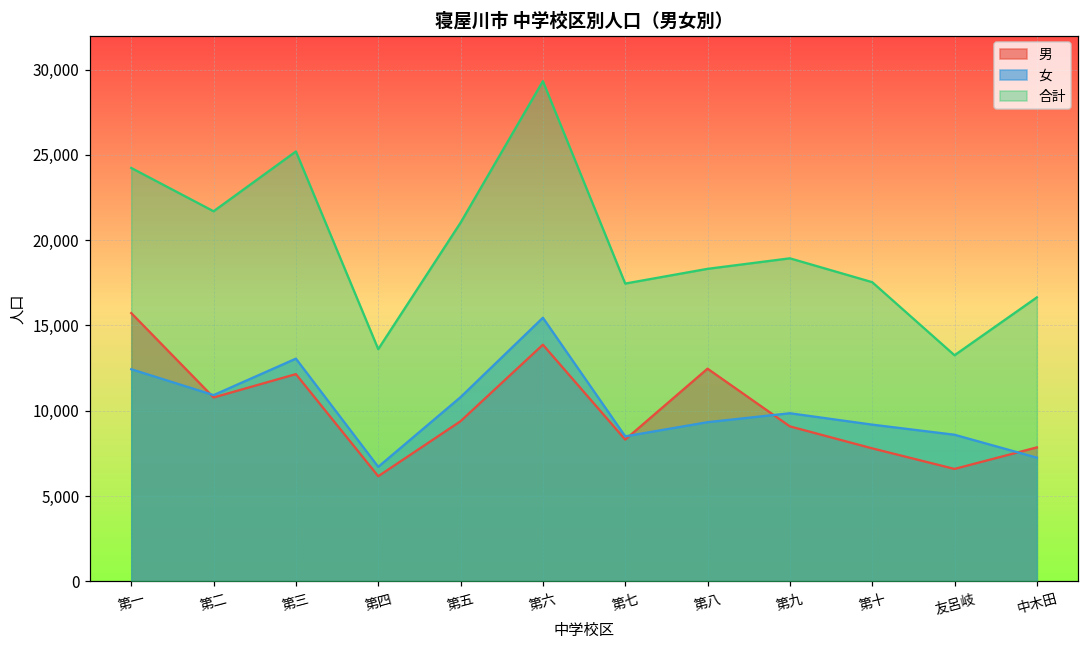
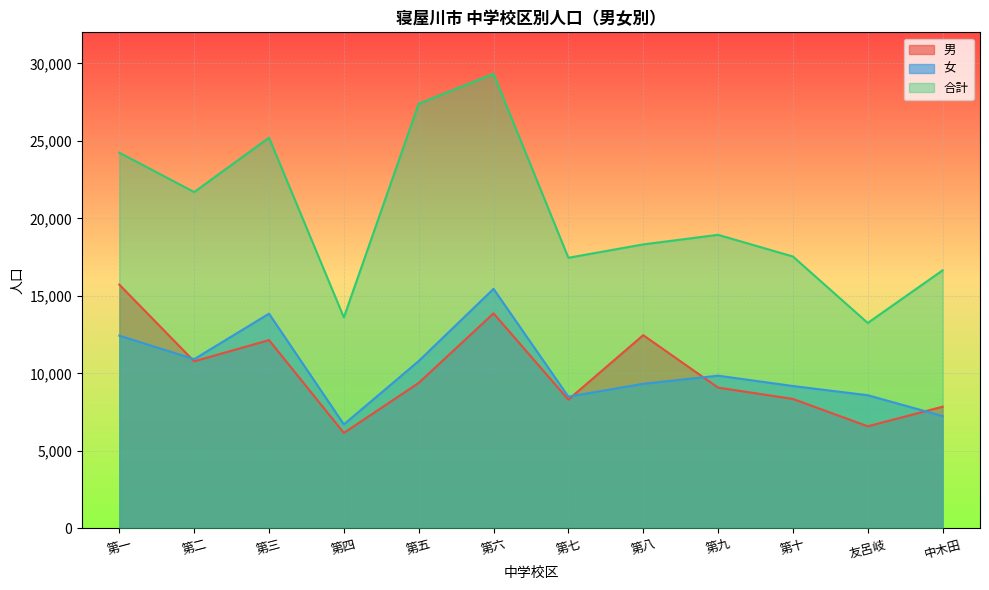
女, 第三: 13,100 -> 13,900
合計, 第五: 21,000 -> 27,400
男, 第十: 7,800 -> 8,400
